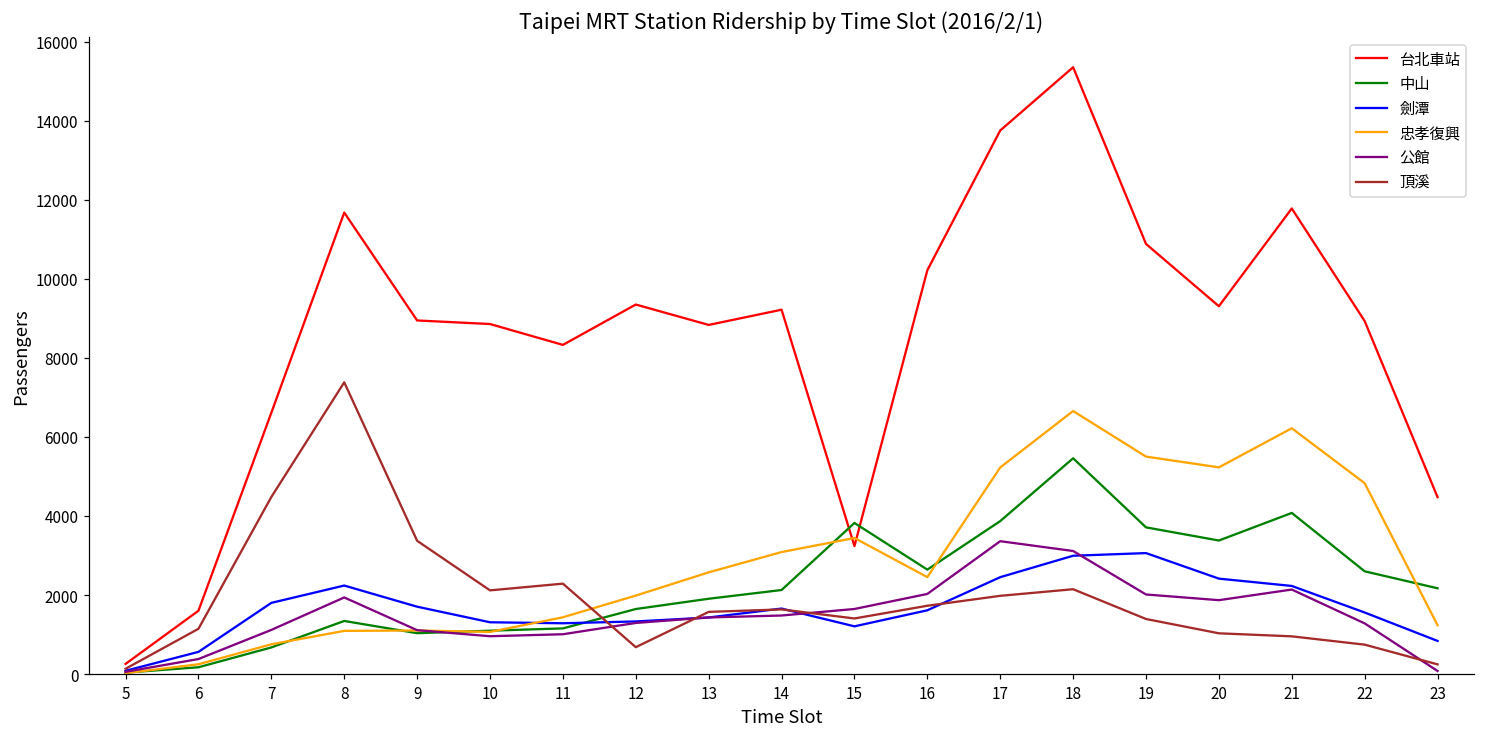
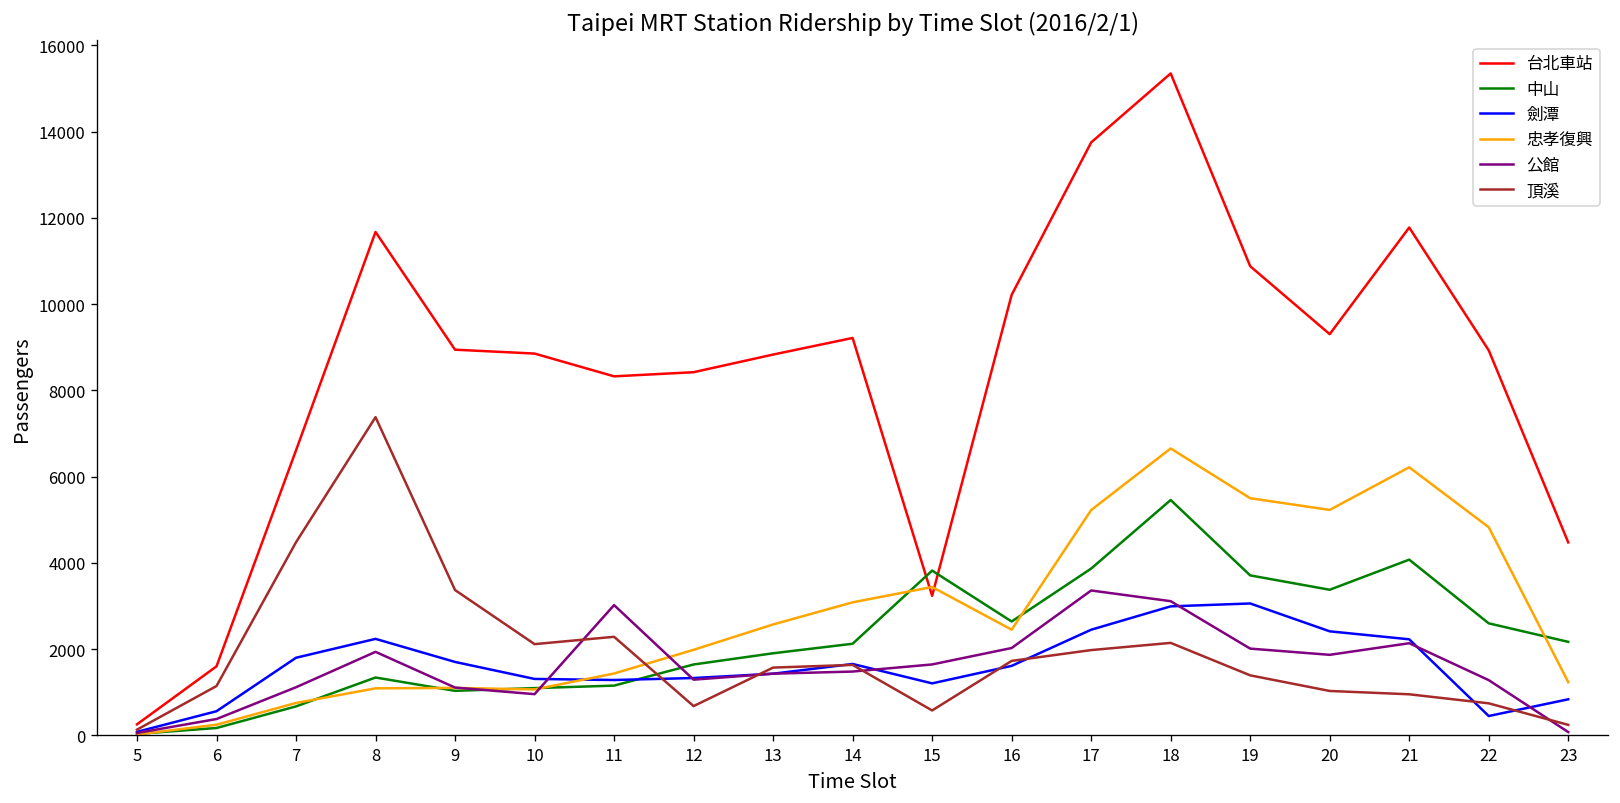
公館, 11: 1000 -> 3000
台北車站, 12: 9300 -> 8400
頂溪, 15: 1400 -> 600
劍潭, 22: 1600 -> 500
